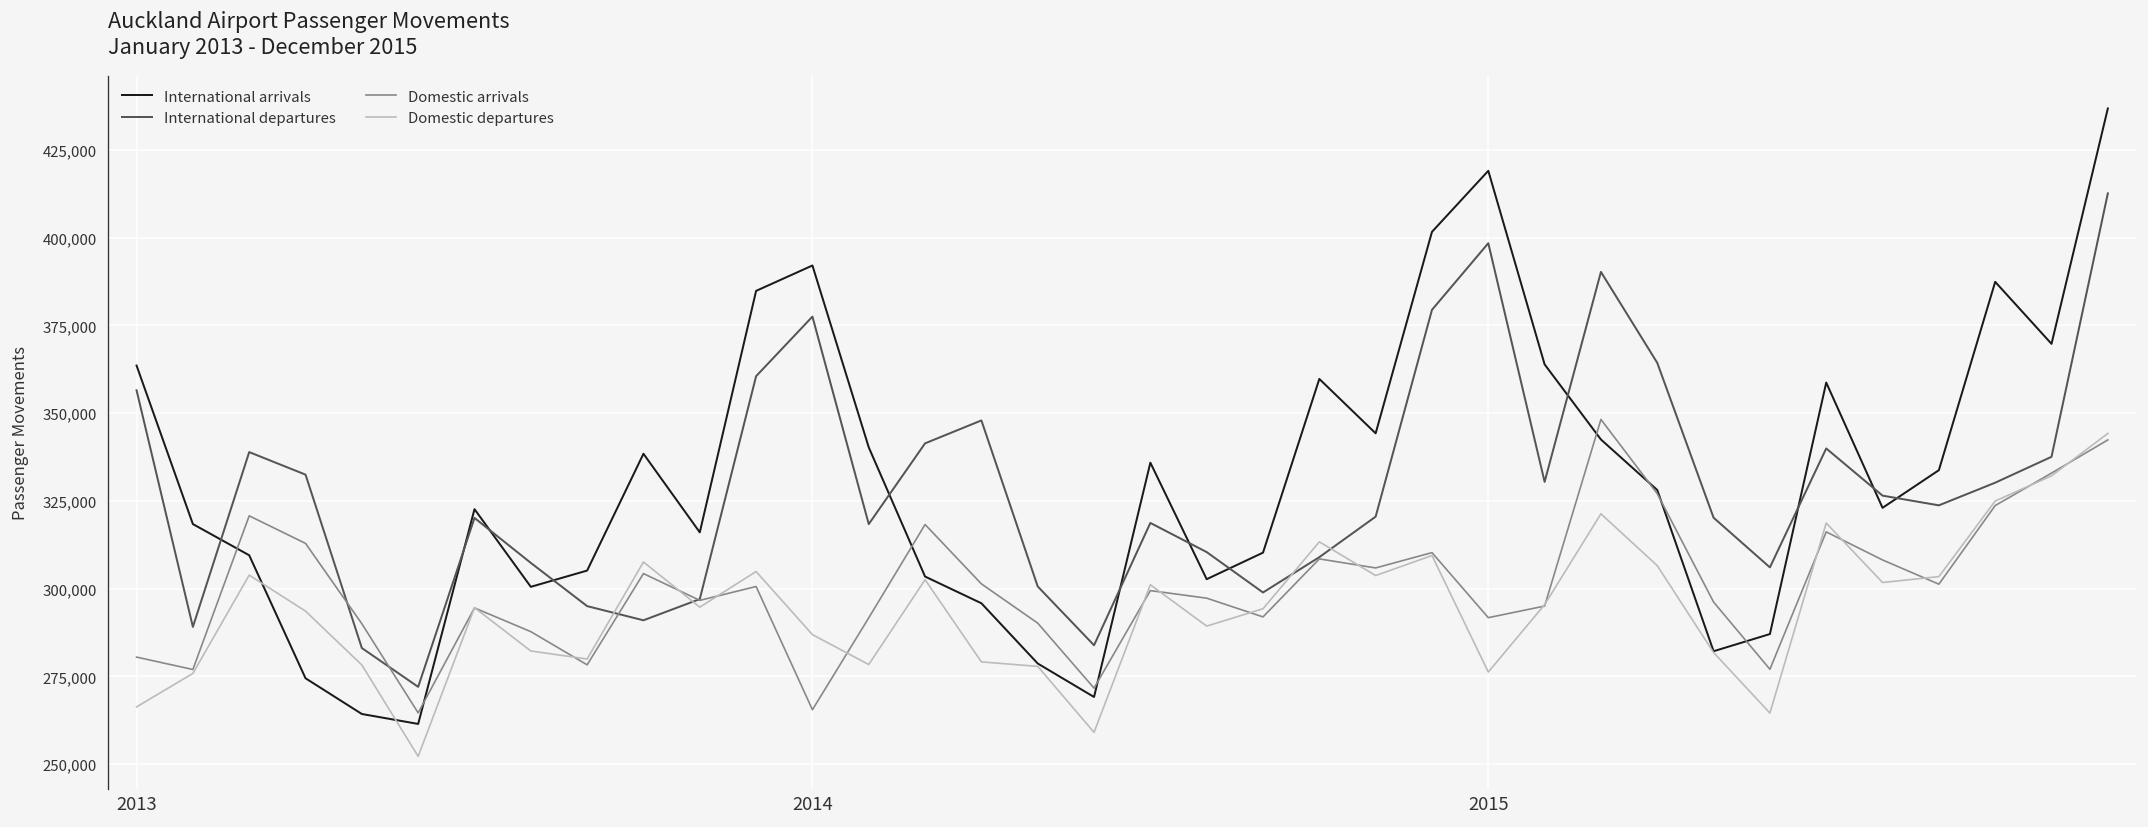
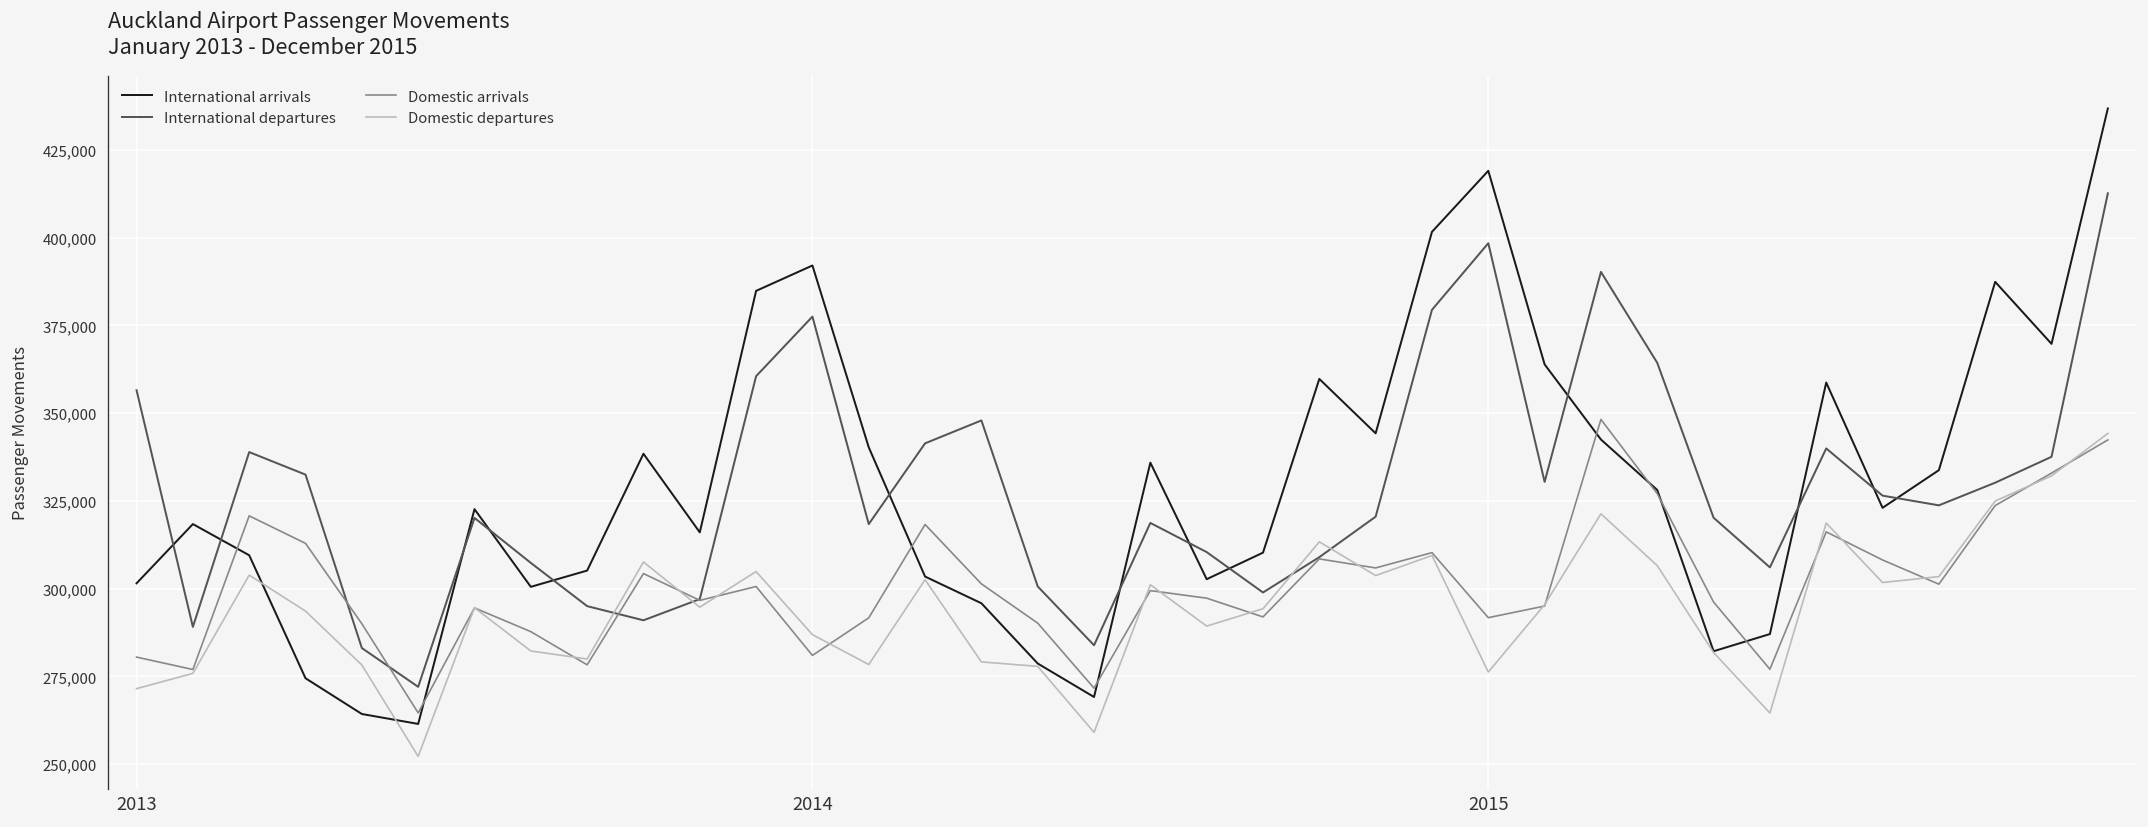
International arrivals, 2013: 364,000 -> 302,000
Domestic departures, 2013: 266,000 -> 272,000
Domestic arrivals, 2014: 266,000 -> 281,000
